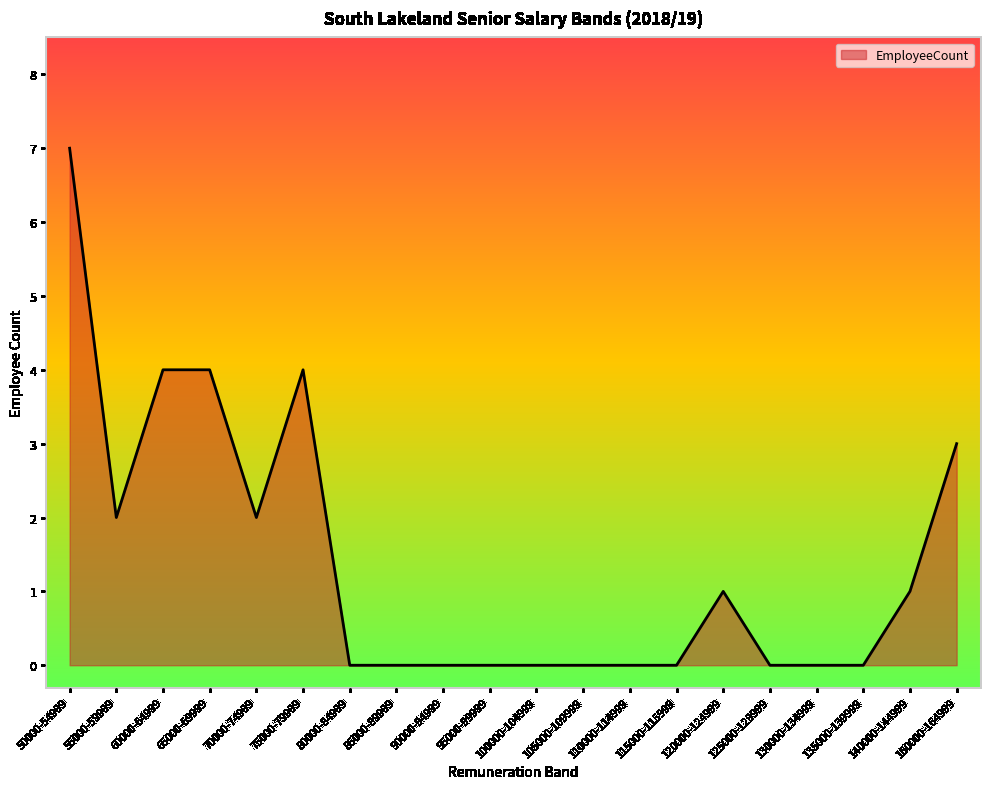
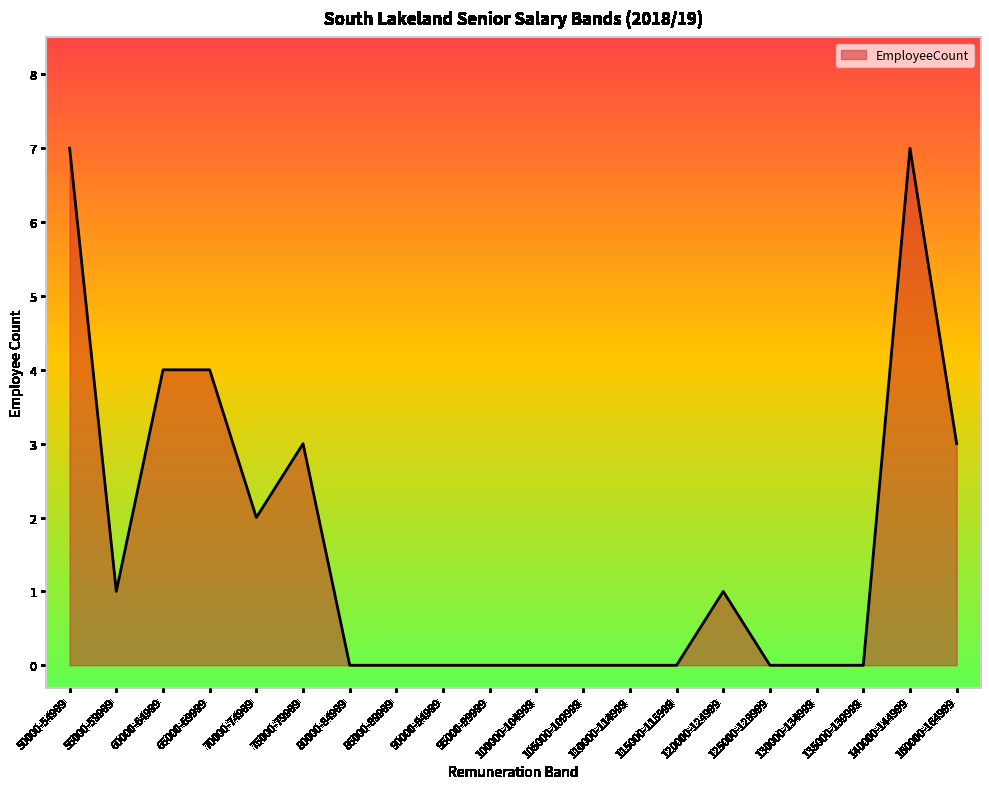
55000-59999: 2 -> 1
75000-79999: 4 -> 3
140000-144999: 1 -> 7
